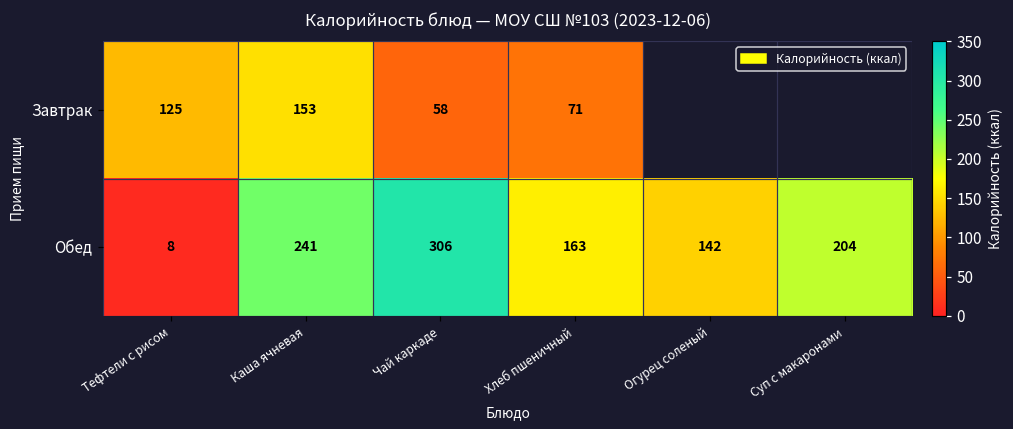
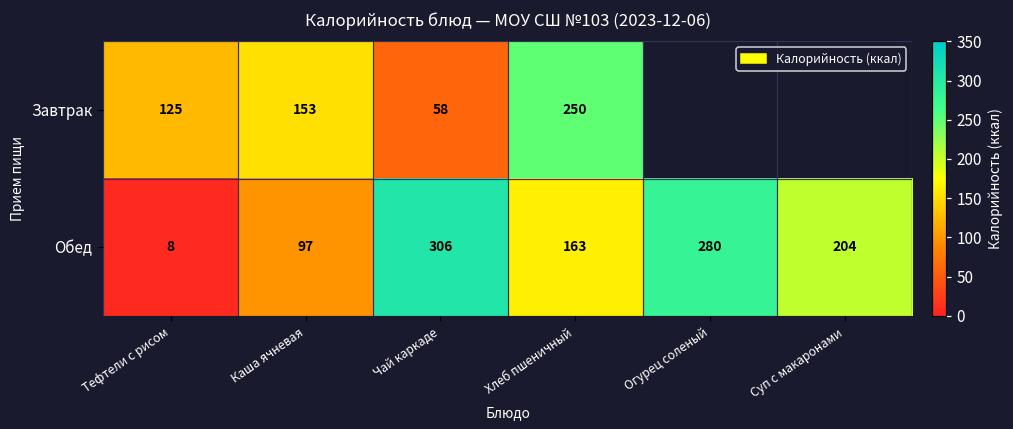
Завтрак, Хлеб пшеничный: 71 -> 250
Обед, Каша ячневая: 241 -> 97
Обед, Огурец соленый: 142 -> 280
